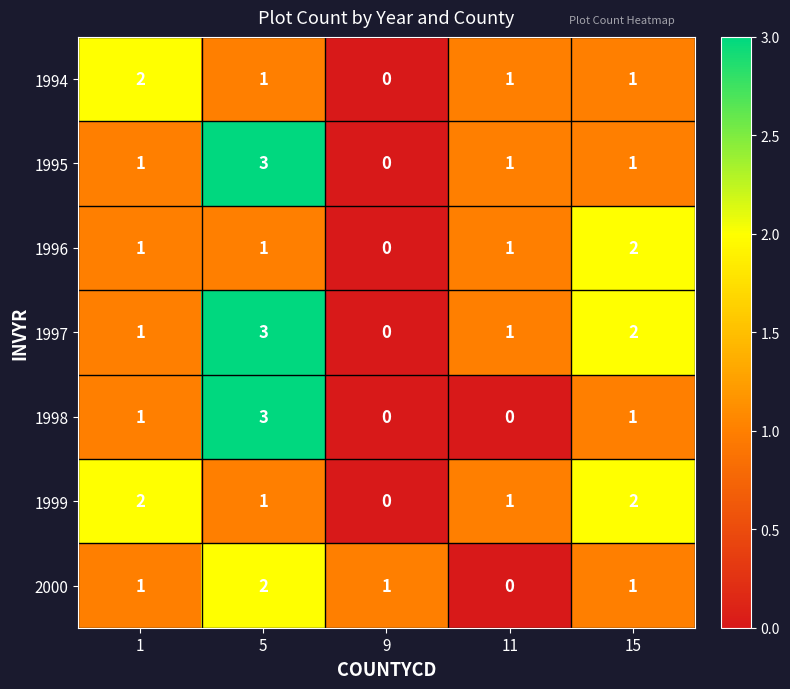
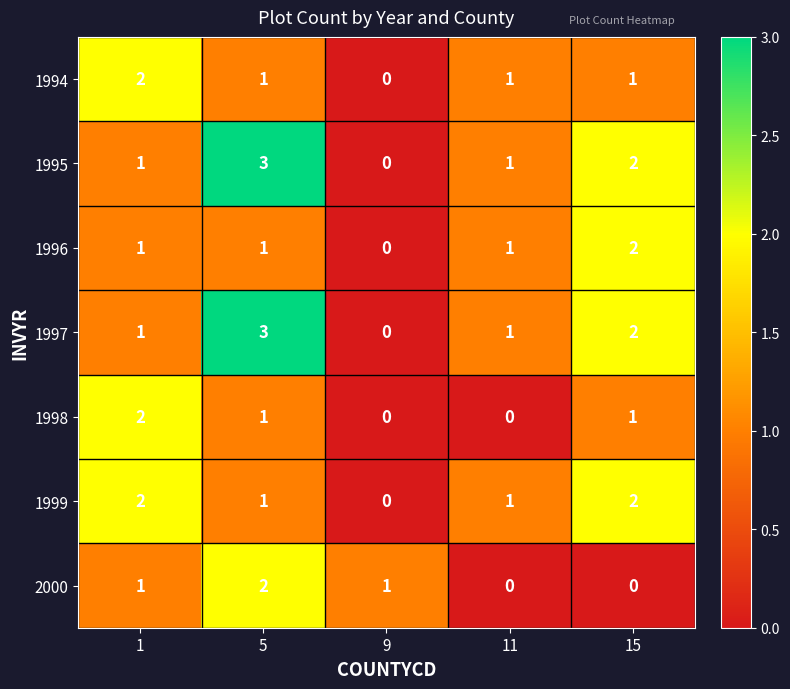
1995, 15: 1 -> 2
1998, 1: 1 -> 2
1998, 5: 3 -> 1
2000, 15: 1 -> 0
